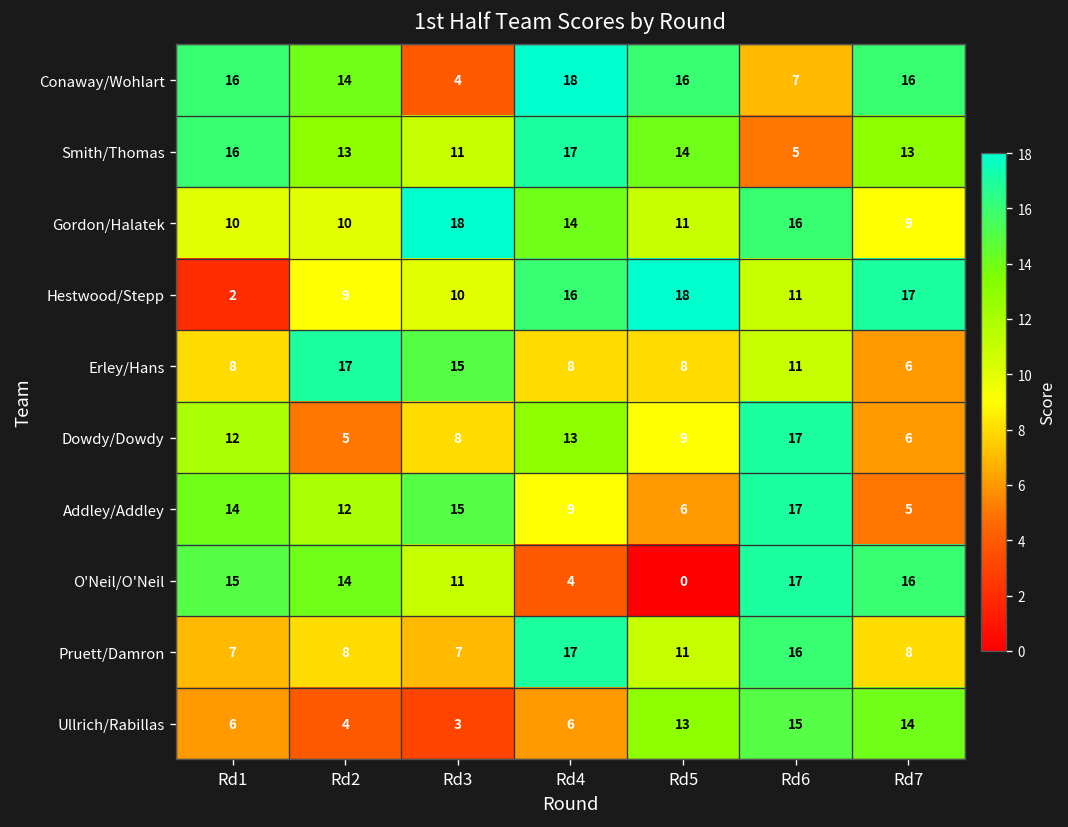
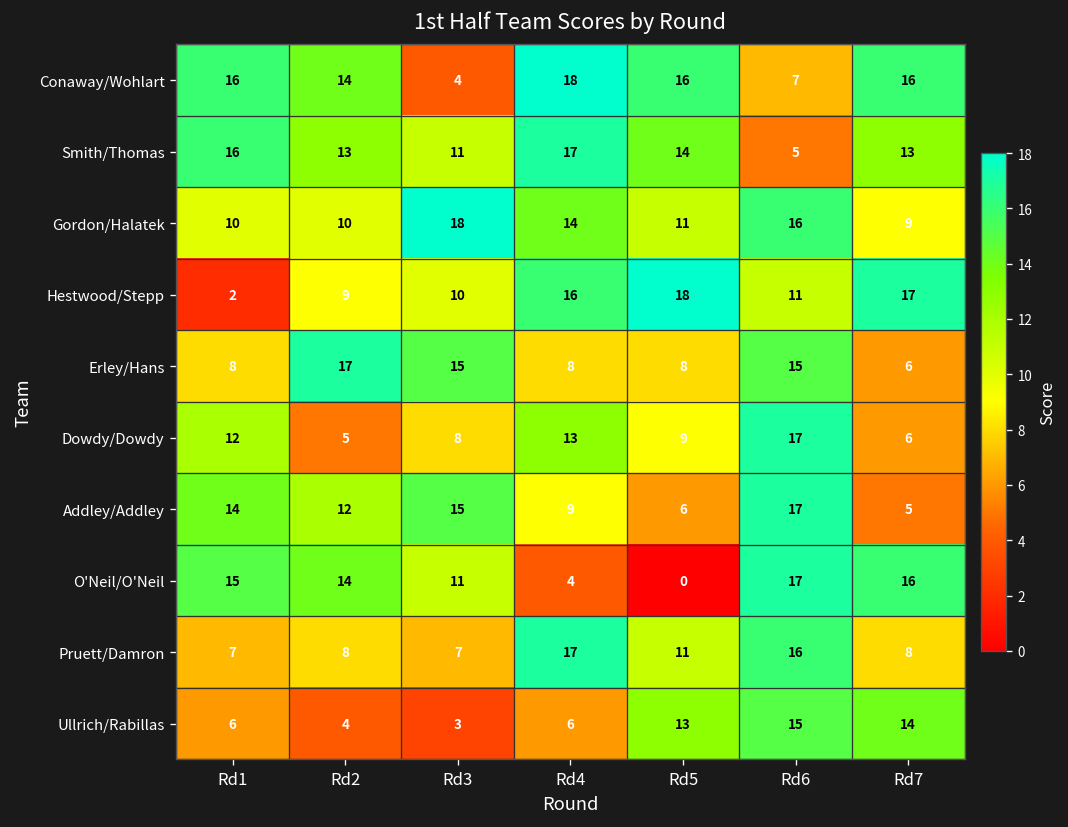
Erley/Hans, Rd6: 11 -> 15
